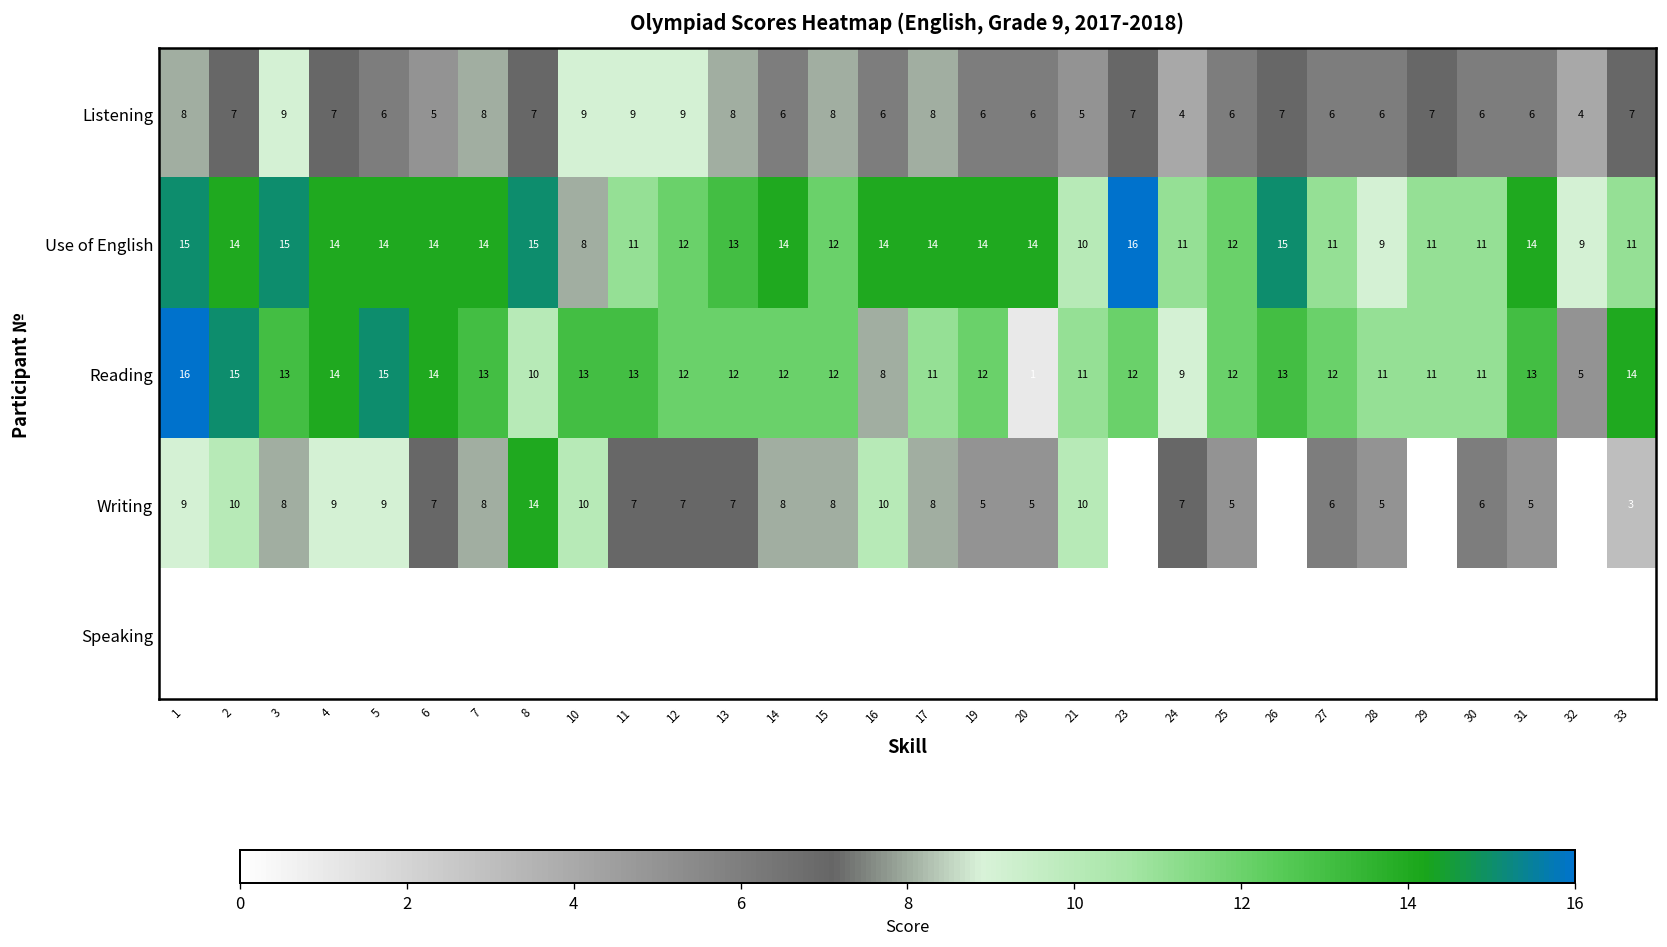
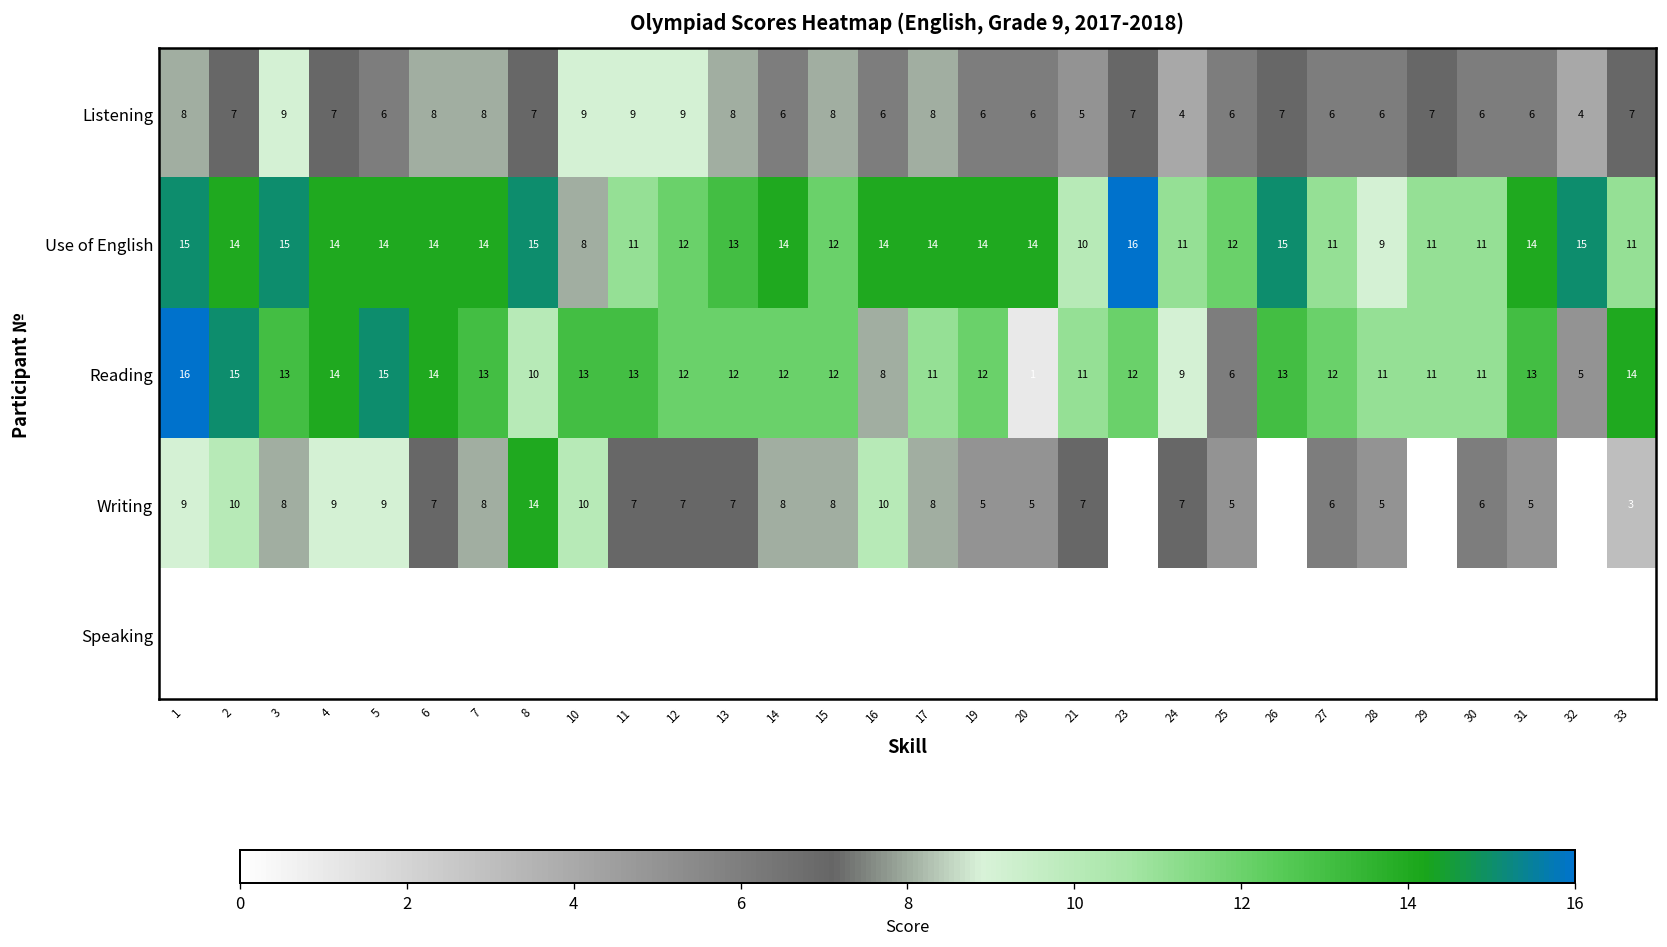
Listening, 6: 5 -> 8
Use of English, 32: 9 -> 15
Reading, 25: 12 -> 6
Writing, 21: 10 -> 7
